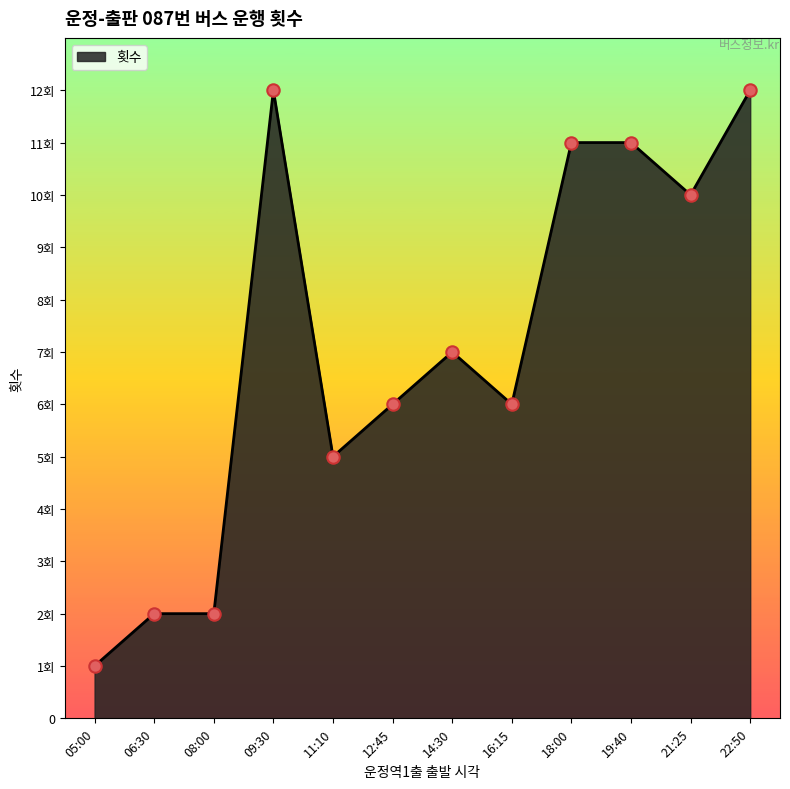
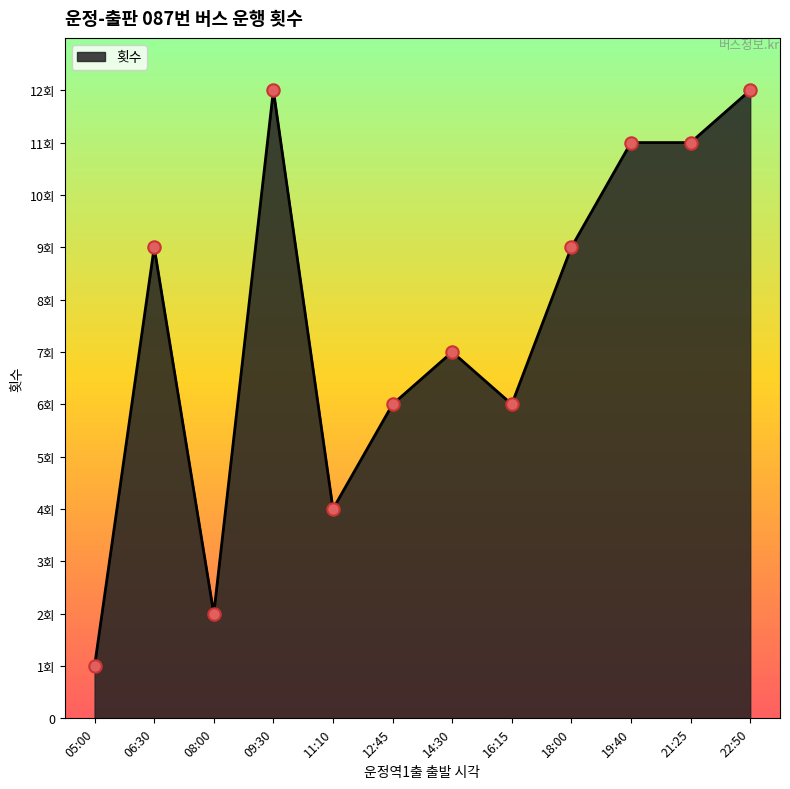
06:30: 2회 -> 9회
11:10: 5회 -> 4회
18:00: 11회 -> 9회
21:25: 10회 -> 11회
